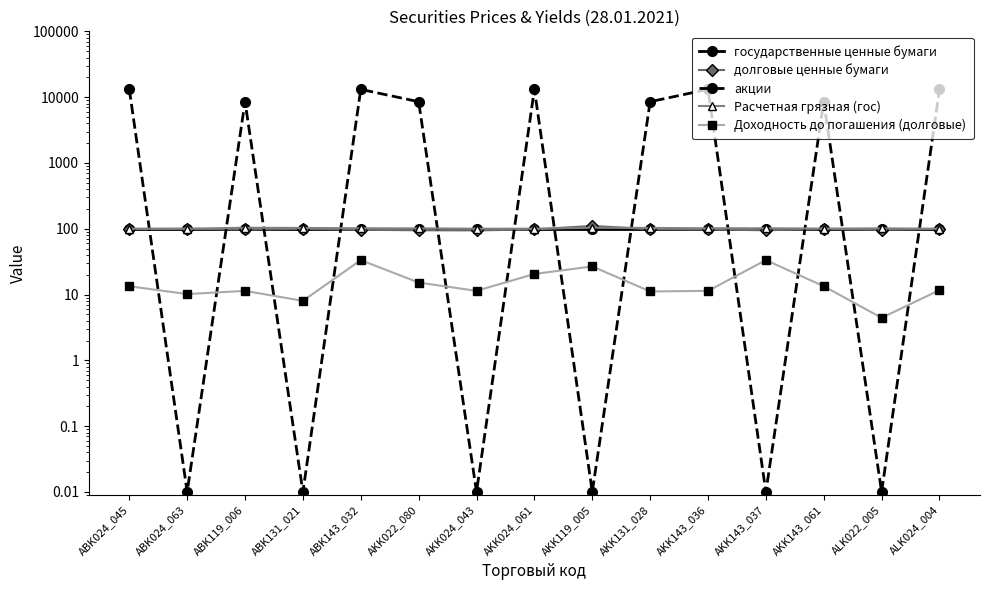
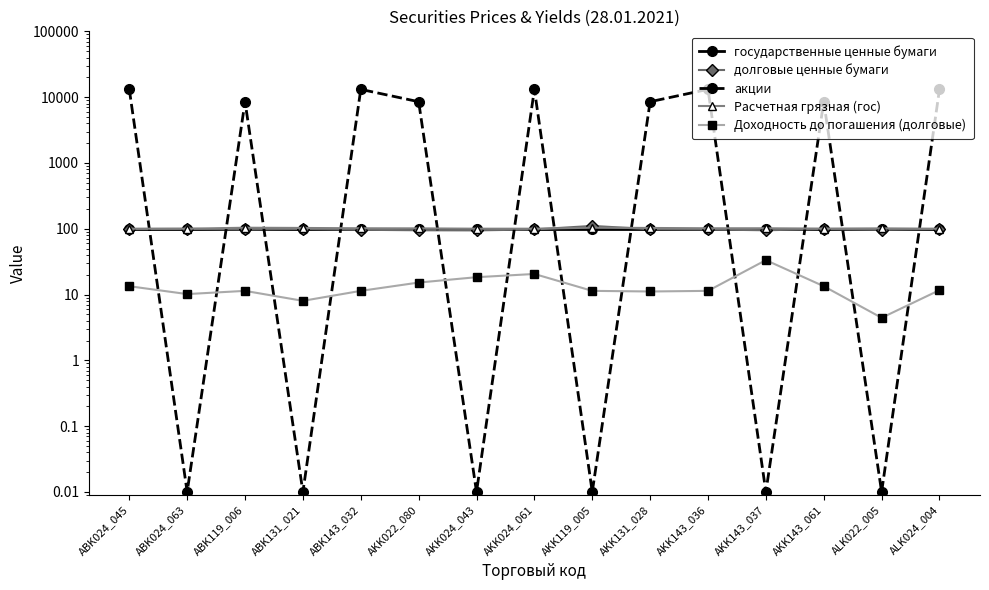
Доходность до погашения (долговые), ABK143_032: 30 -> 11
Доходность до погашения (долговые), AKK024_043: 11 -> 18
Доходность до погашения (долговые), AKK119_005: 27 -> 11
